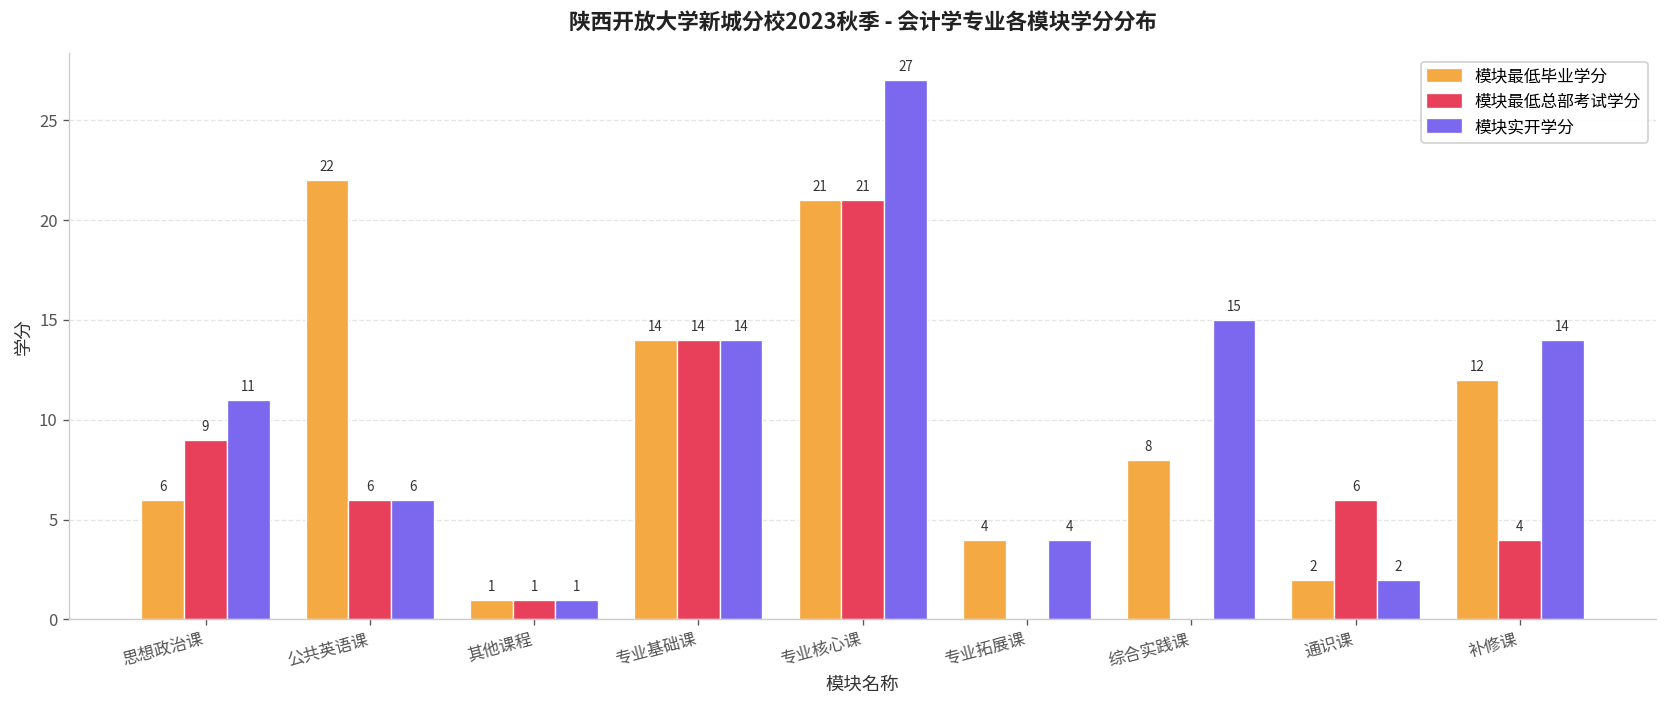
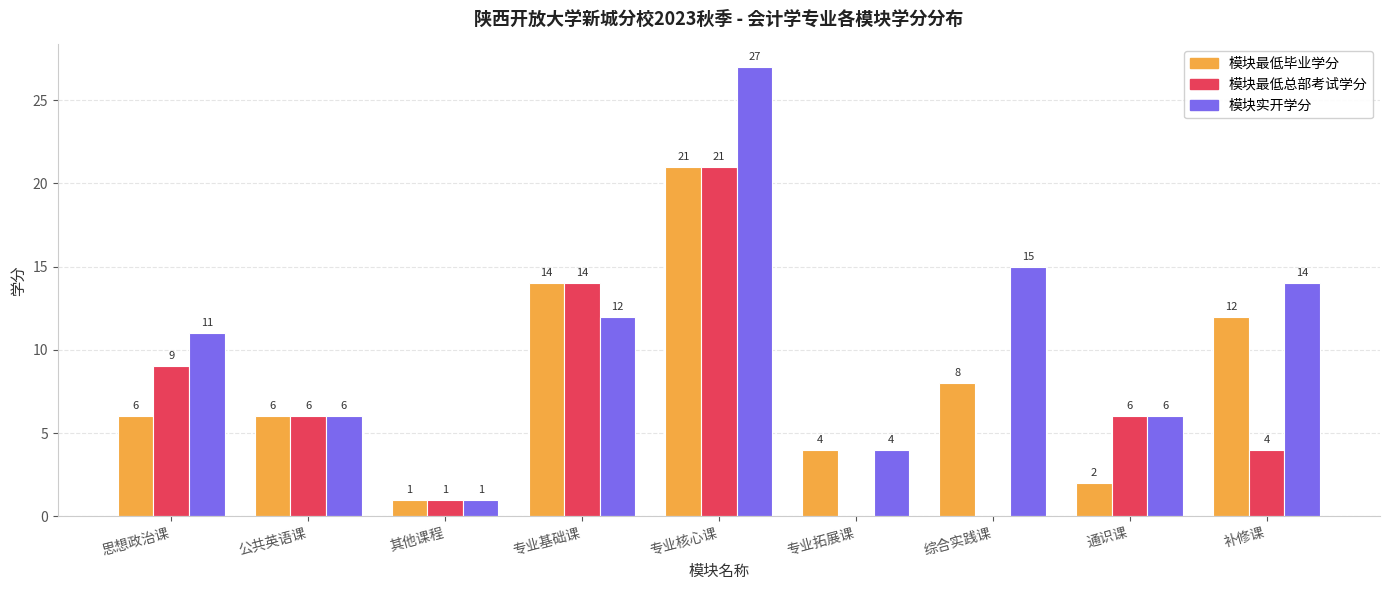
模块最低毕业学分, 公共英语课: 22 -> 6
模块实开学分, 专业基础课: 14 -> 12
模块实开学分, 通识课: 2 -> 6
